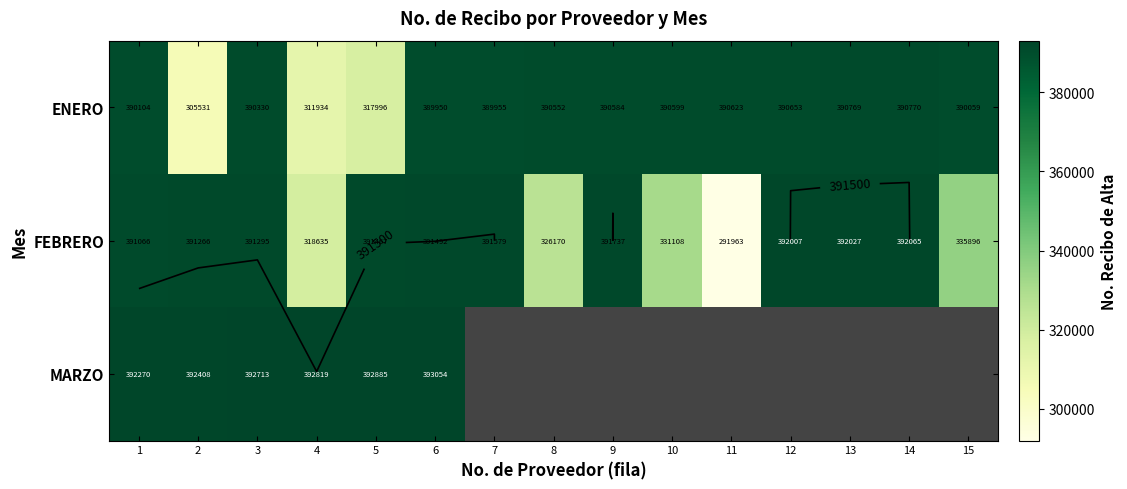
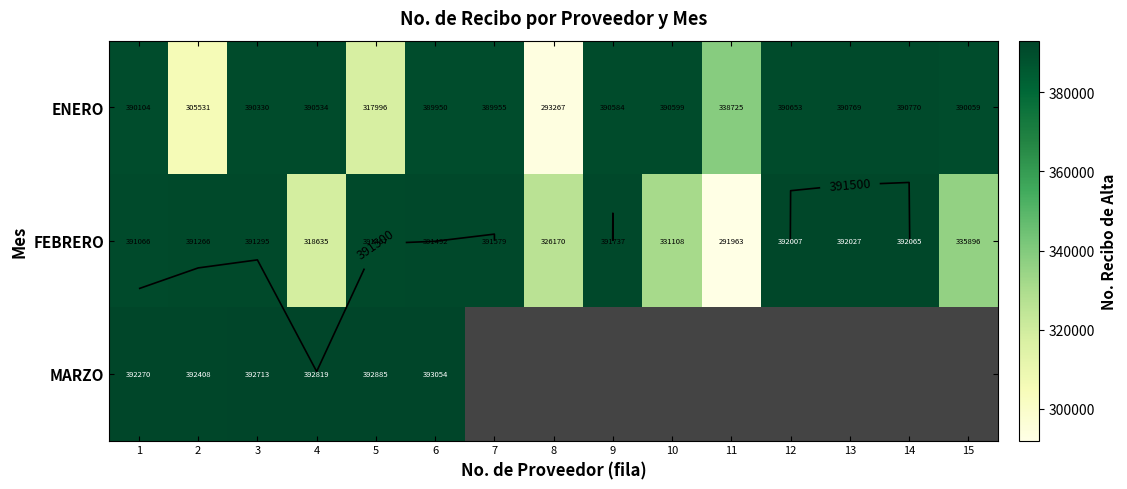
ENERO, 4: 311934 -> 390534
ENERO, 8: 390552 -> 293267
ENERO, 11: 390623 -> 338725
